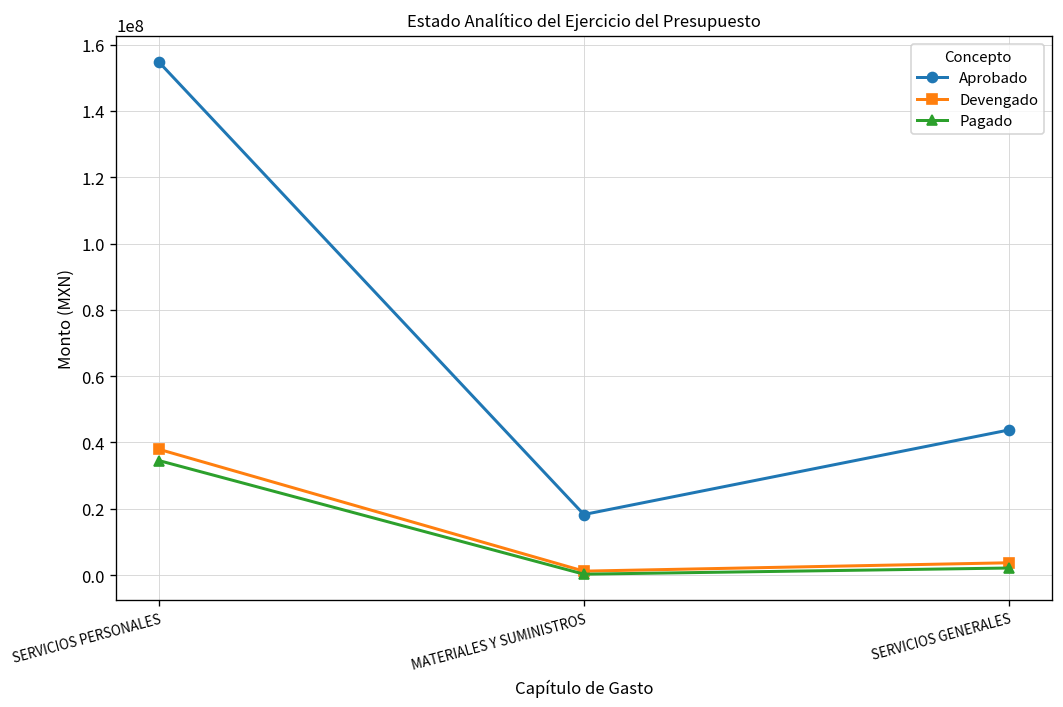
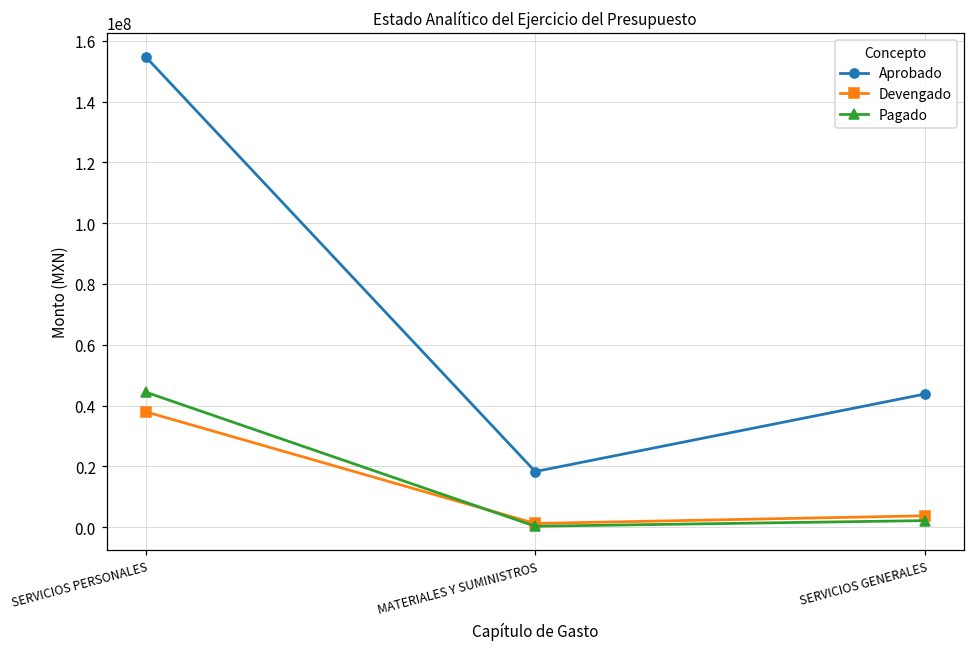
Pagado, SERVICIOS PERSONALES: 35000000 -> 44000000
